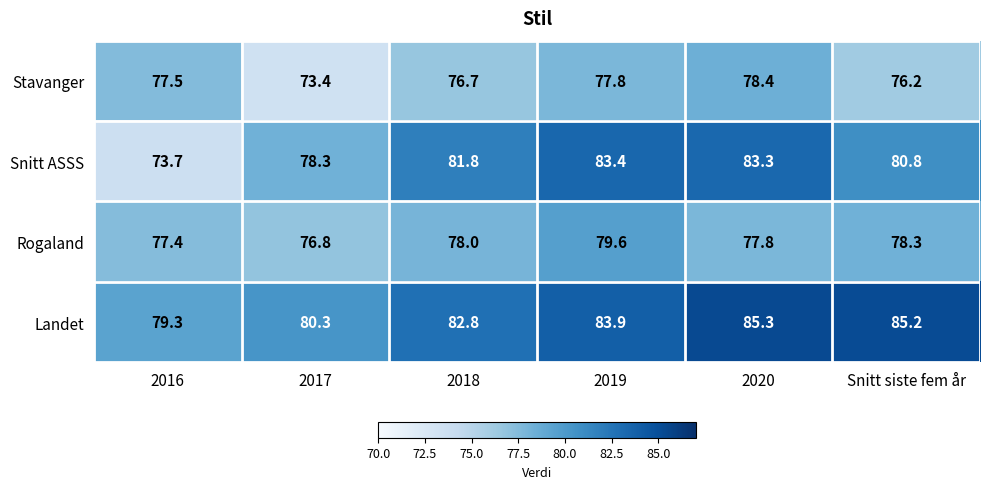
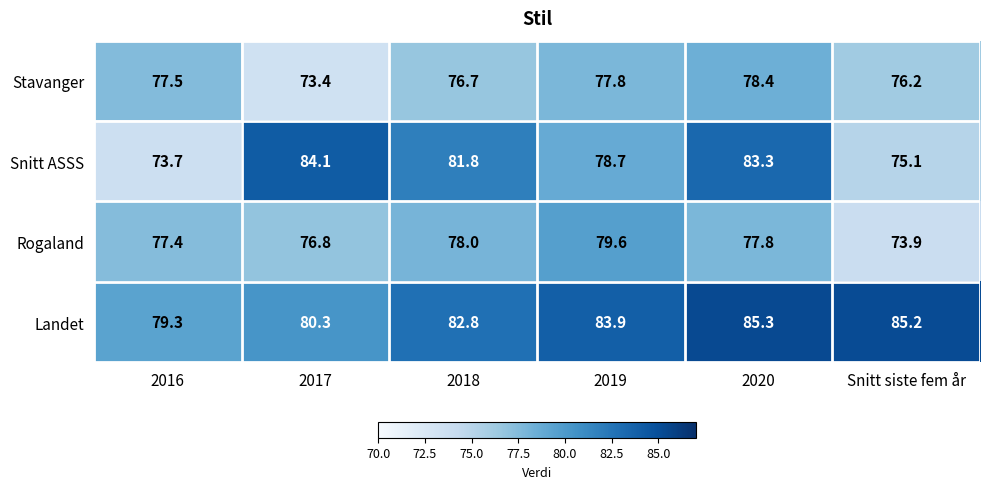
Snitt ASSS, 2017: 78.3 -> 84.1
Snitt ASSS, 2019: 83.4 -> 78.7
Snitt ASSS, Snitt siste fem år: 80.8 -> 75.1
Rogaland, Snitt siste fem år: 78.3 -> 73.9
